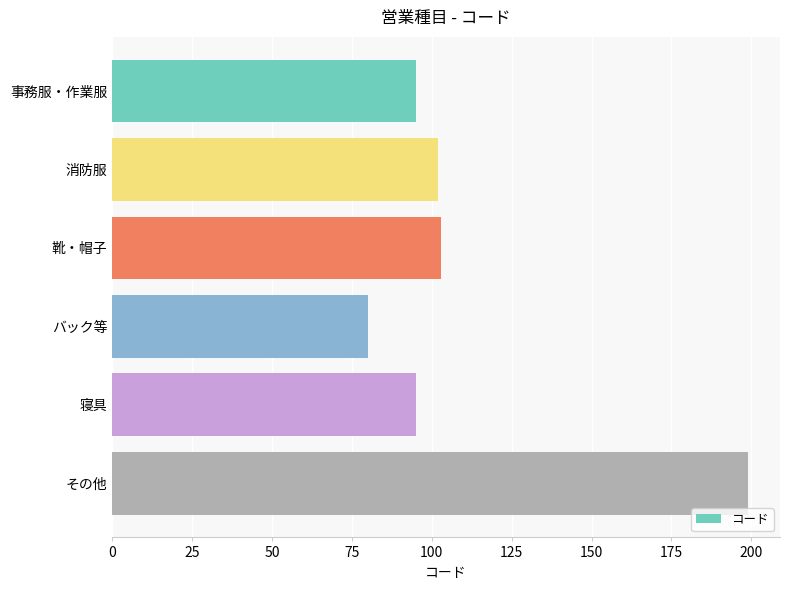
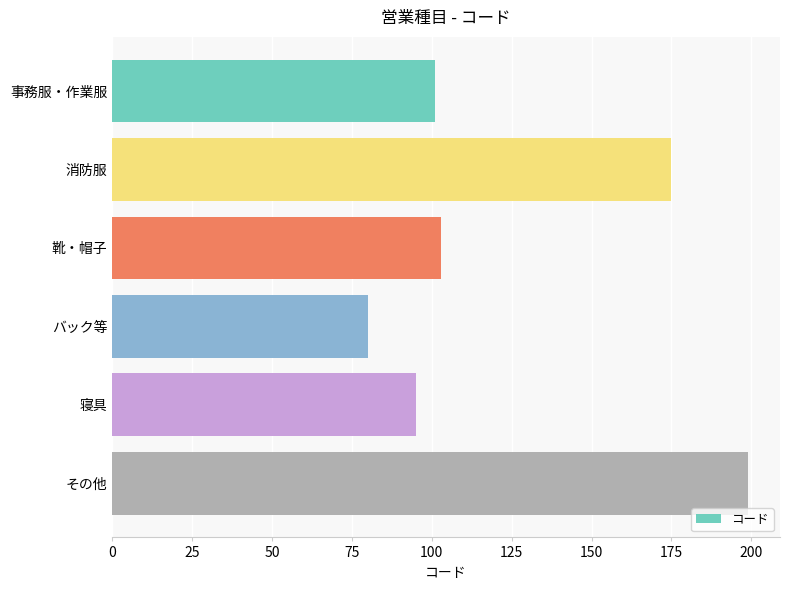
事務服・作業服: 95 -> 101
消防服: 102 -> 175
